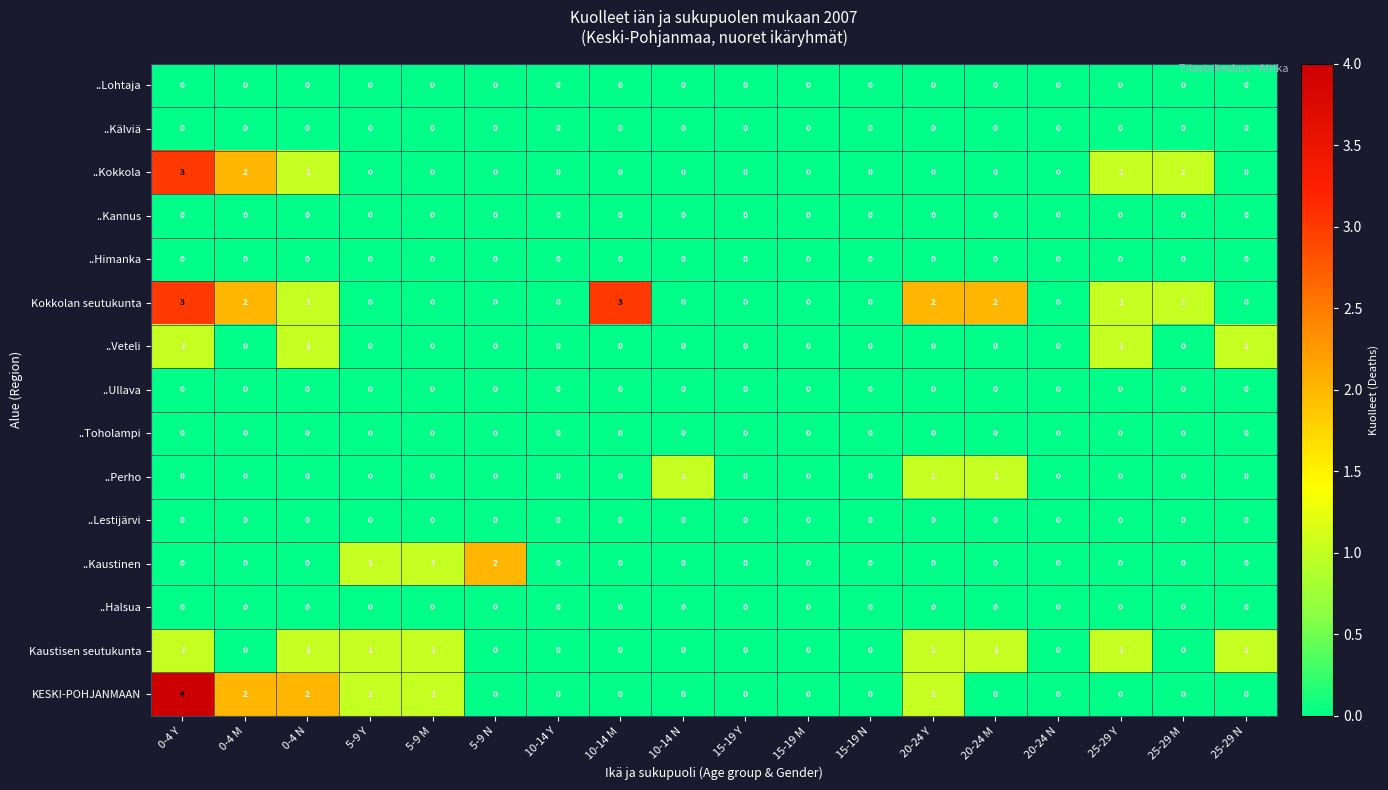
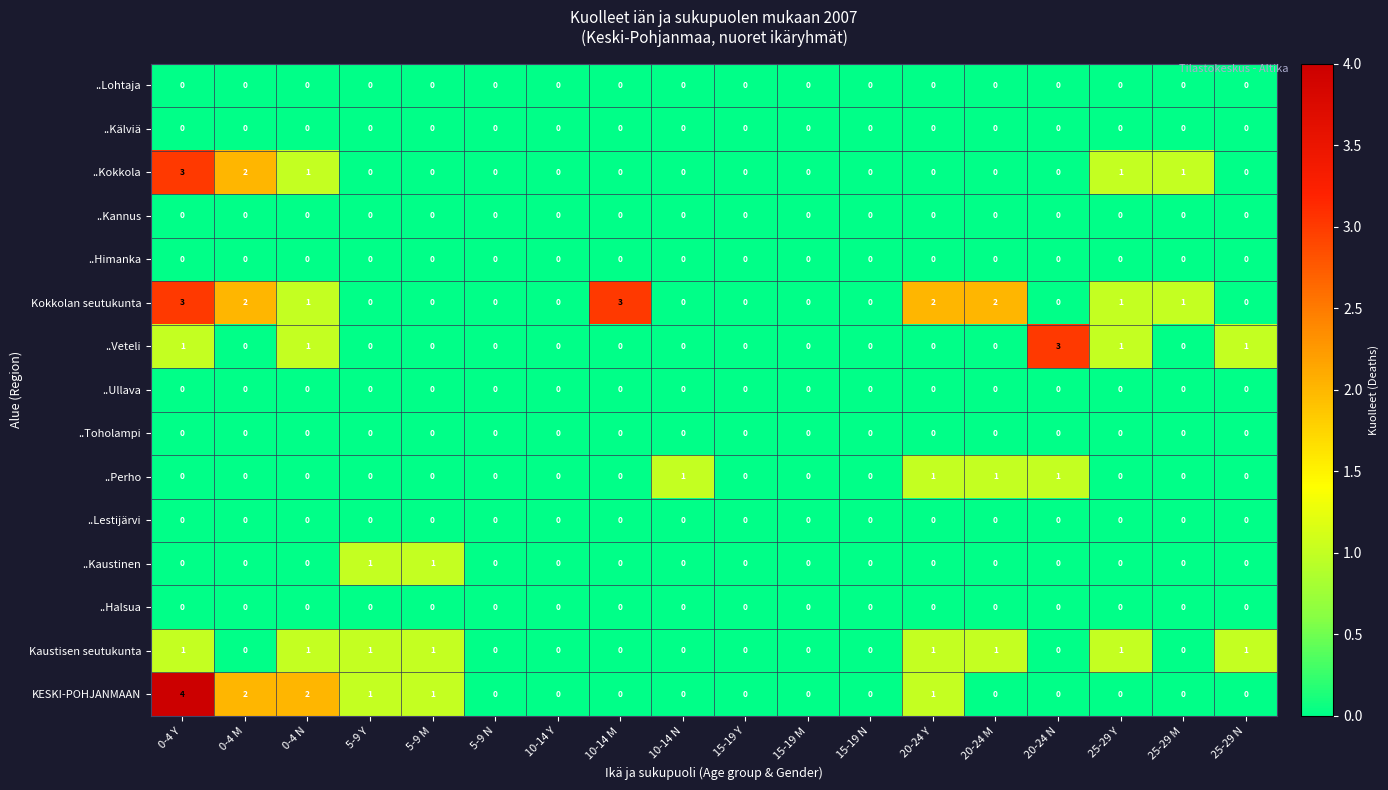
..Veteli, 20-24 N: 0 -> 3
..Perho, 20-24 N: 0 -> 1
..Kaustinen, 5-9 N: 2 -> 0
